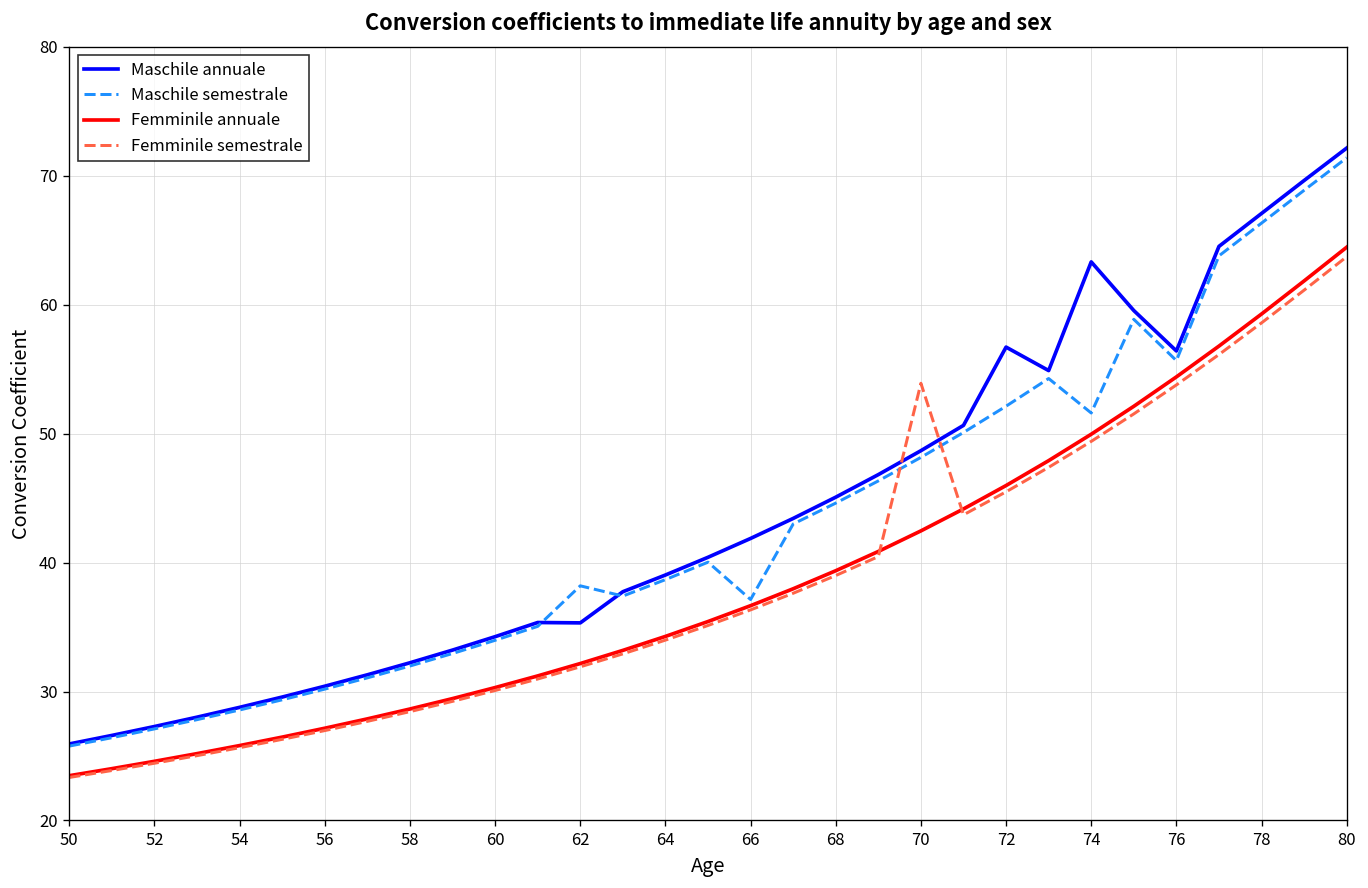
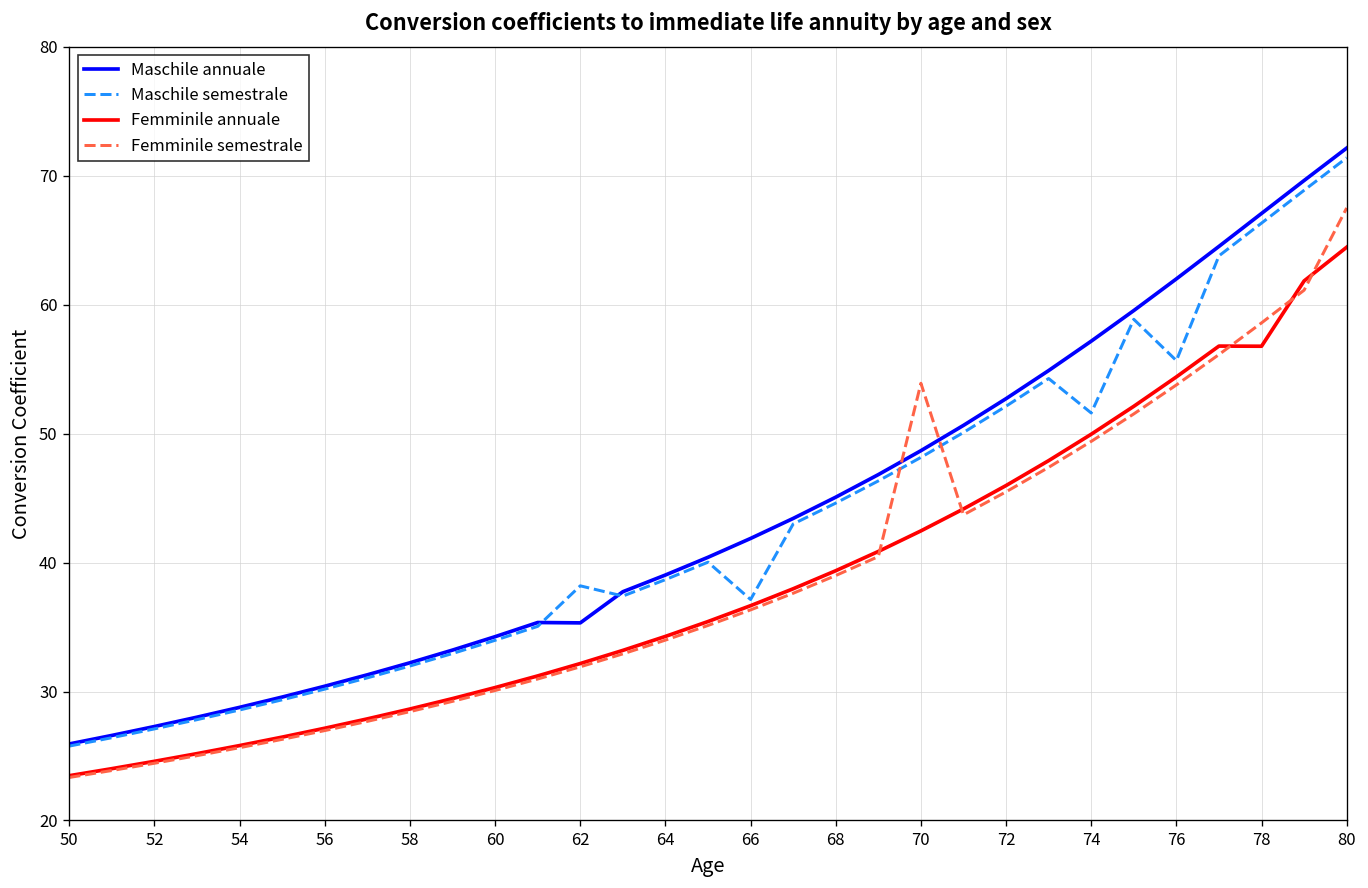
Maschile annuale, 72: 56.7 -> 52.7
Maschile annuale, 74: 63.3 -> 57.2
Maschile annuale, 76: 56.4 -> 62.0
Femminile annuale, 78: 59.3 -> 56.8
Femminile semestrale, 80: 63.7 -> 67.5
